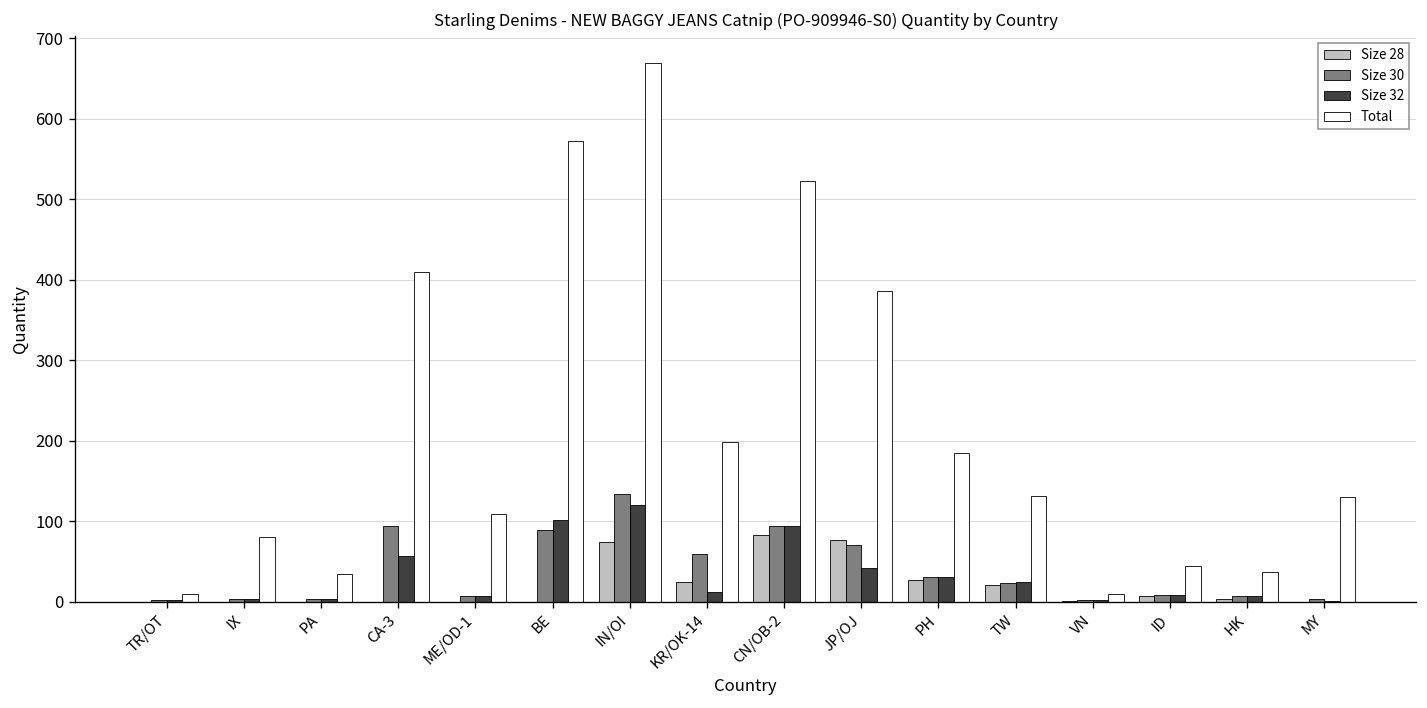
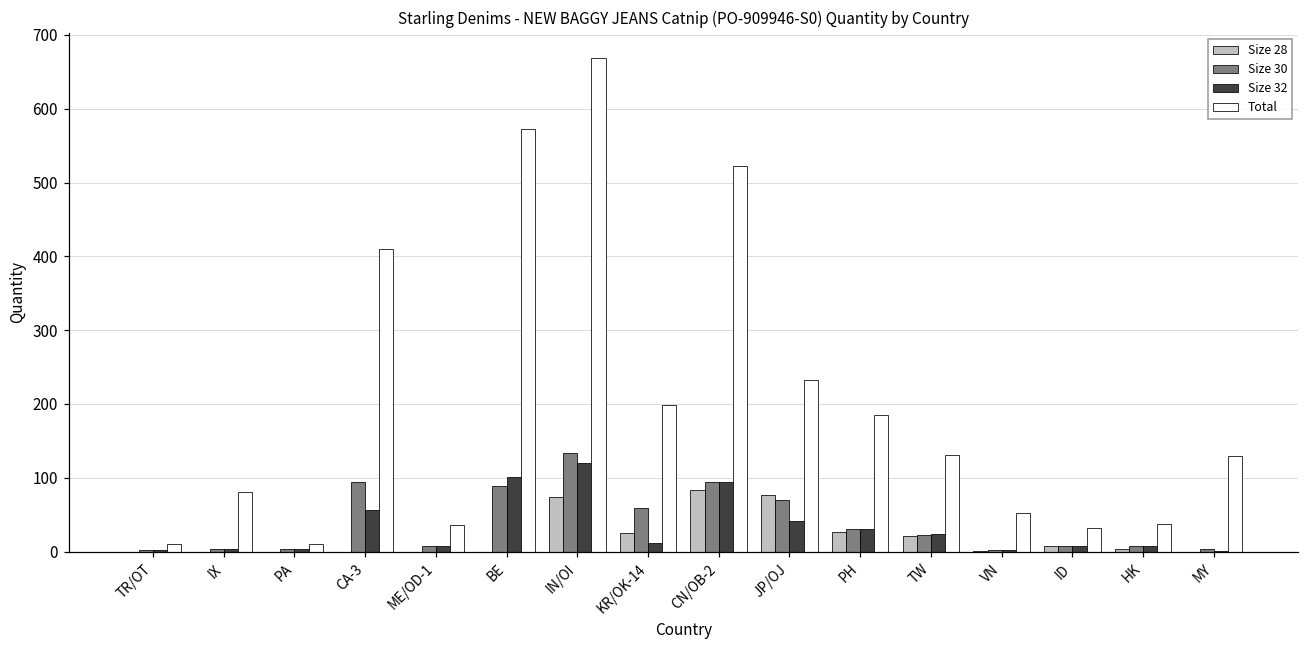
Total, PA: 30 -> 10
Total, ME/OD-1: 110 -> 40
Total, JP/OJ: 390 -> 230
Total, VN: 10 -> 50
Total, ID: 40 -> 30
